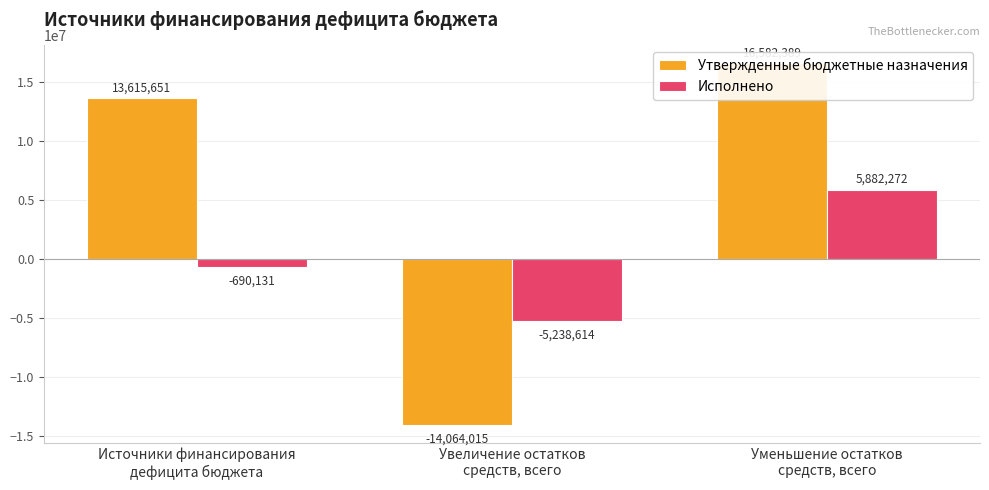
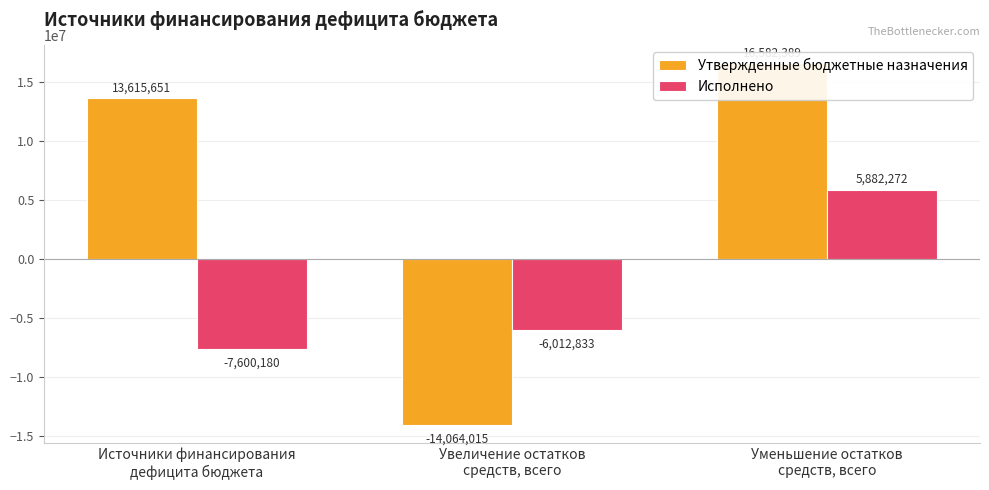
Исполнено, Источники финансирования дефицита бюджета: -690,131 -> -7,600,180
Исполнено, Увеличение остатков средств, всего: -5,238,614 -> -6,012,833
